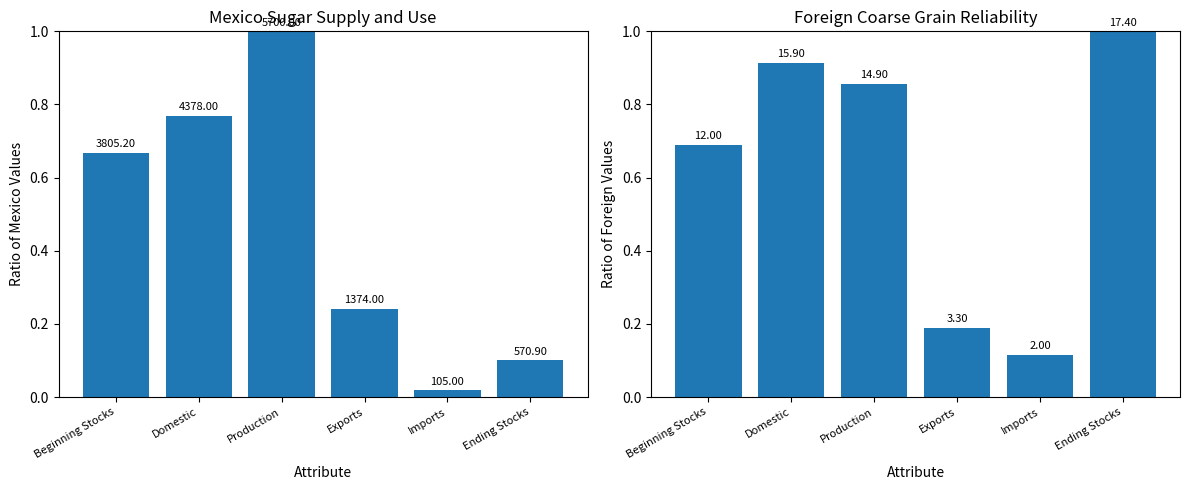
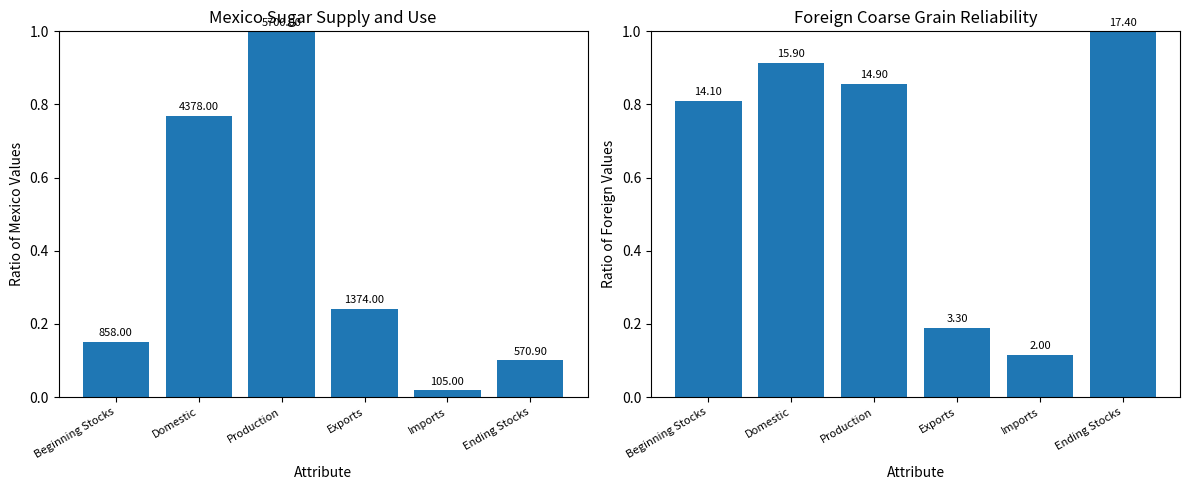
Mexico Sugar Supply and Use, Beginning Stocks: 3805.20 -> 858.00
Foreign Coarse Grain Reliability, Beginning Stocks: 12.00 -> 14.10
